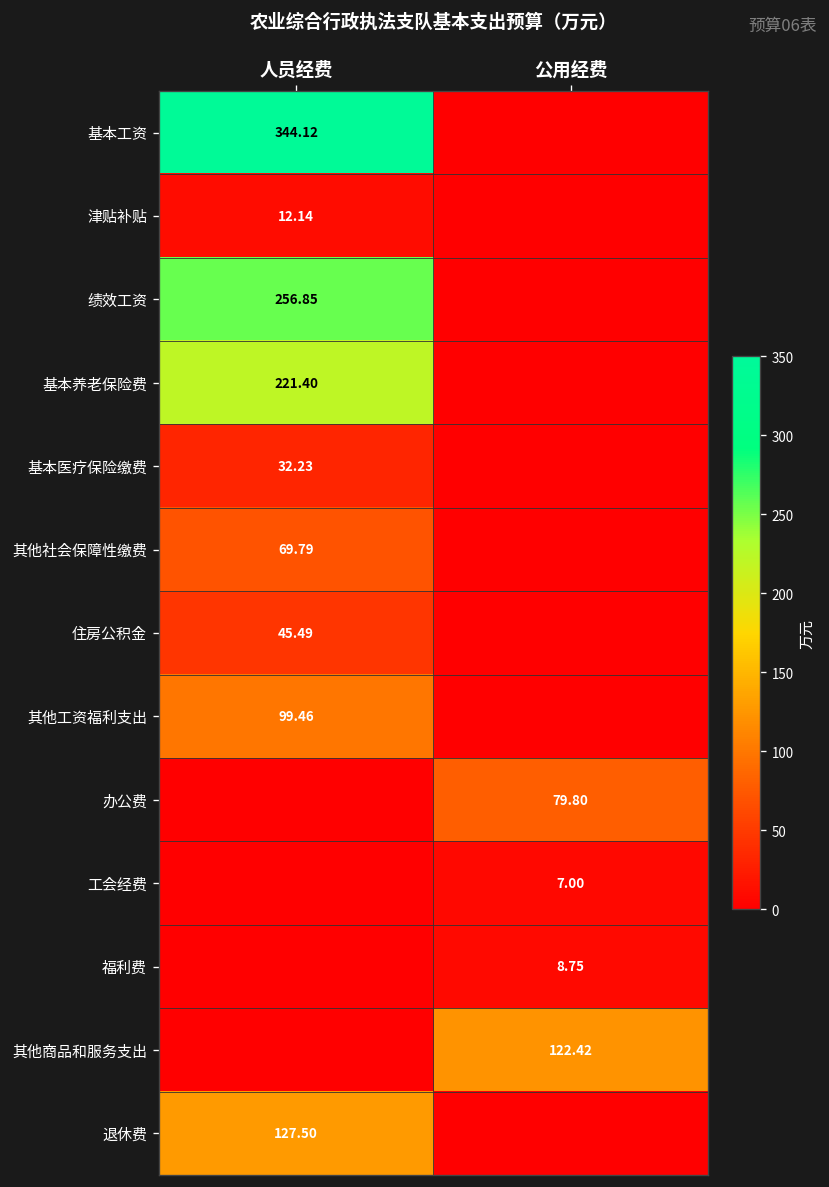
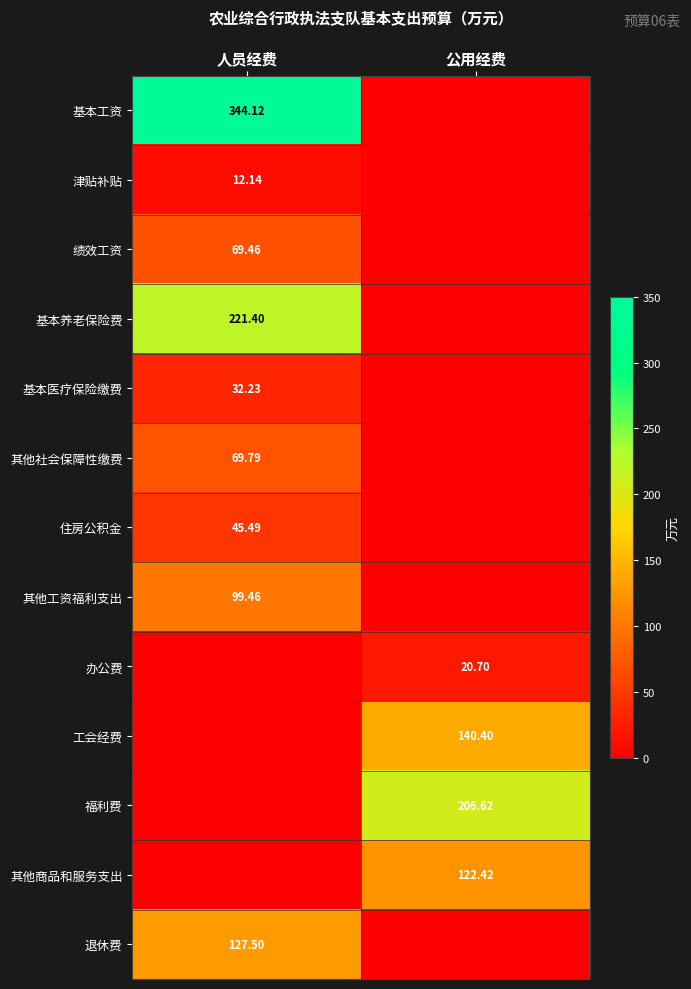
绩效工资, 人员经费: 256.85 -> 69.46
办公费, 公用经费: 79.80 -> 20.70
工会经费, 公用经费: 7.00 -> 140.40
福利费, 公用经费: 8.75 -> 206.62
